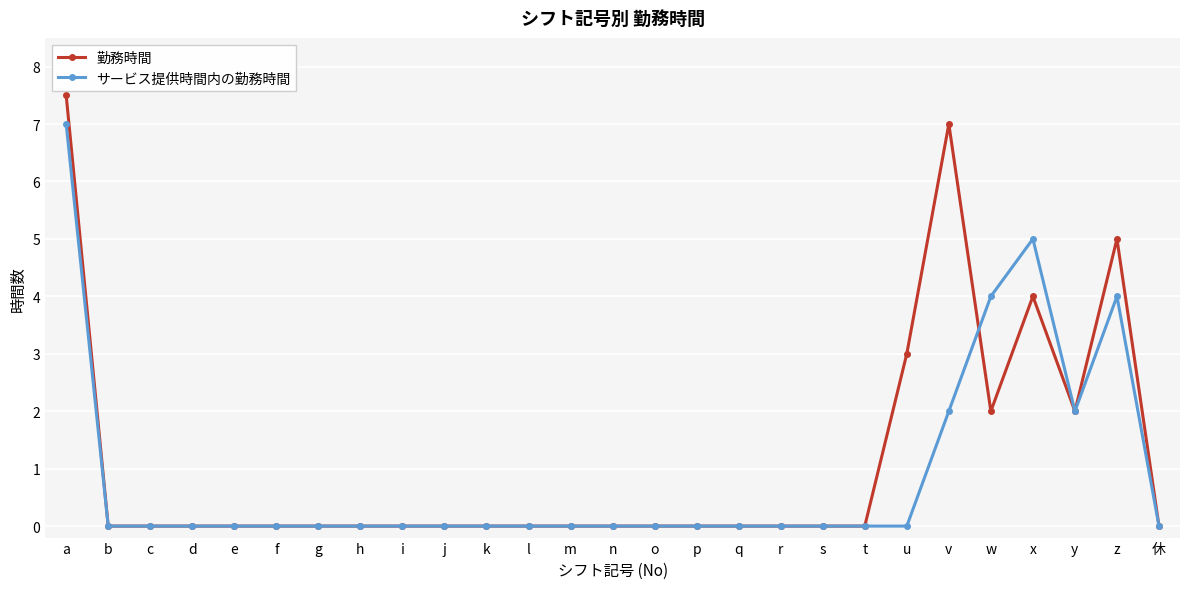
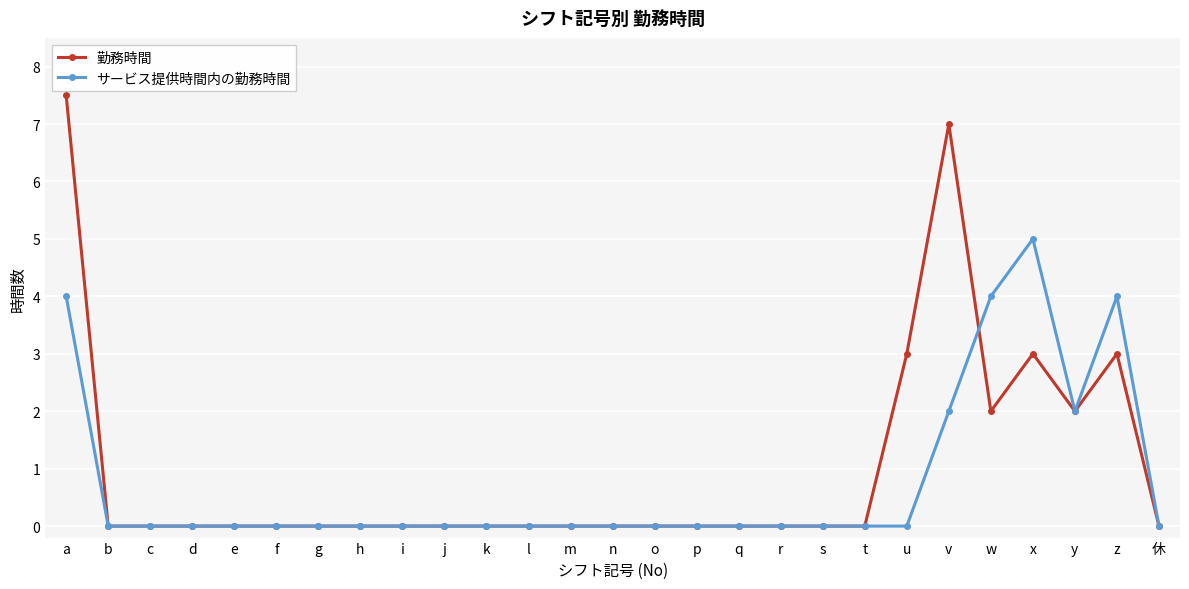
サービス提供時間内の勤務時間, a: 7 -> 4
勤務時間, x: 4 -> 3
勤務時間, z: 5 -> 3
